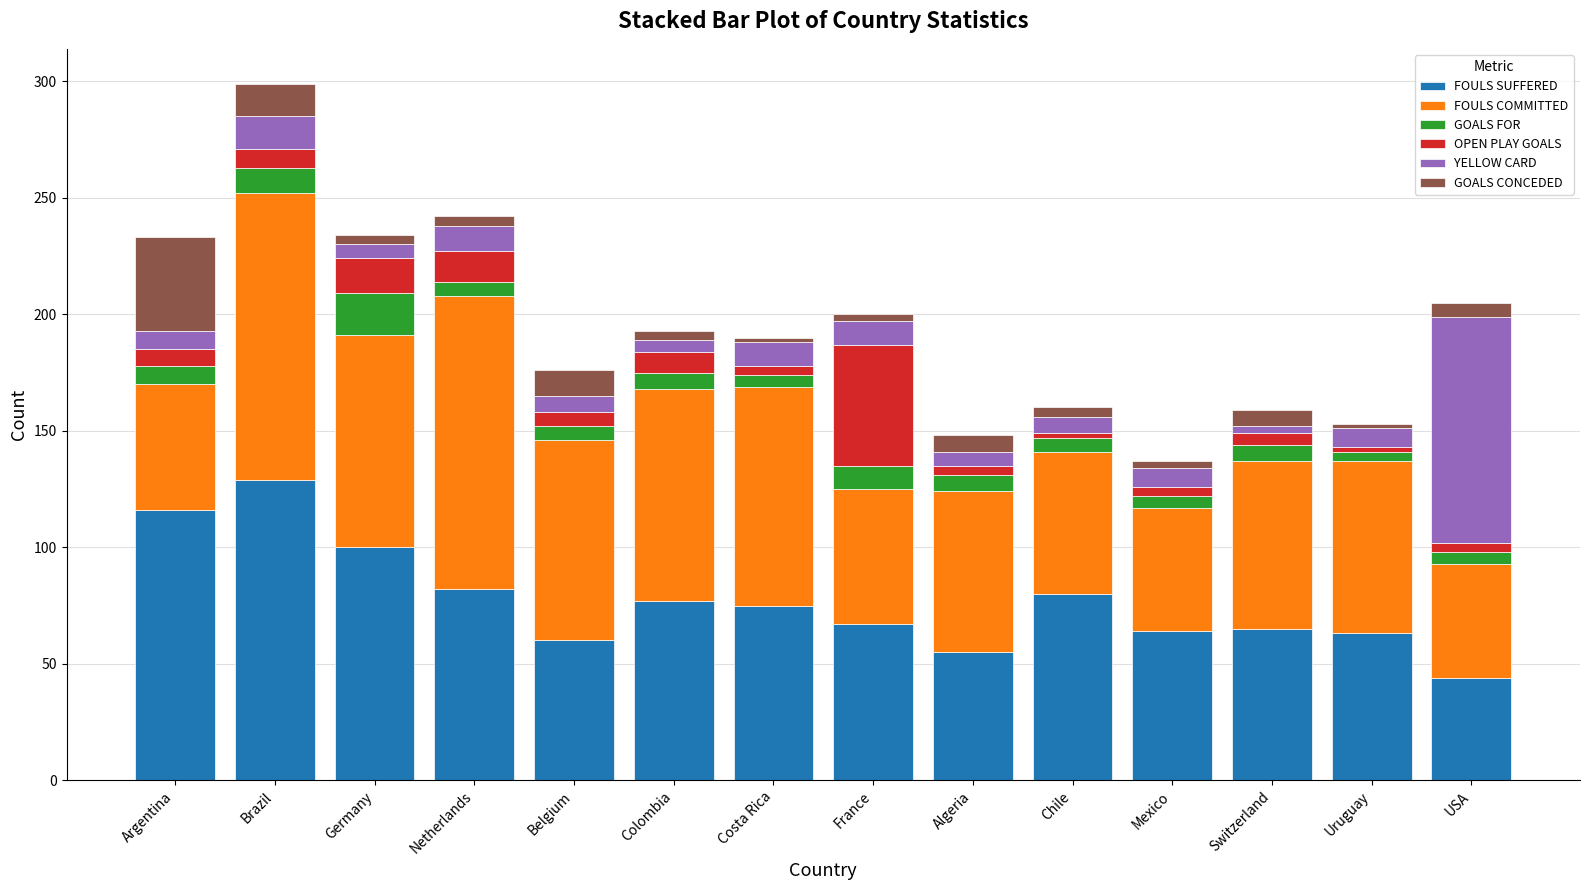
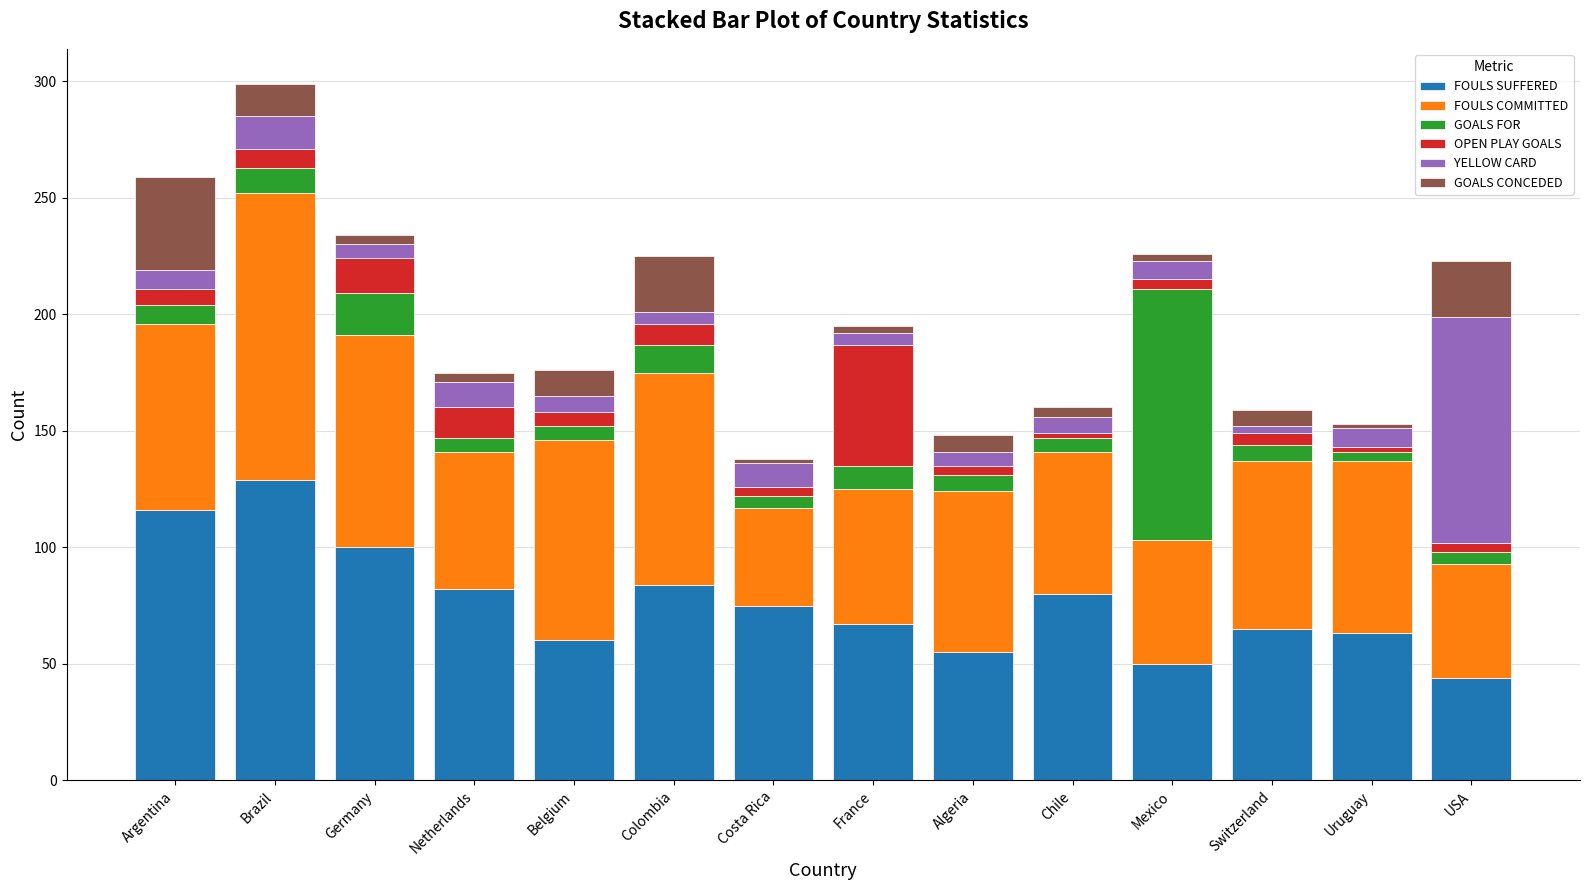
FOULS COMMITTED, Argentina: 54 -> 80
FOULS COMMITTED, Netherlands: 126 -> 59
FOULS SUFFERED, Colombia: 77 -> 84
GOALS FOR, Colombia: 7 -> 12
GOALS CONCEDED, Colombia: 4 -> 24
FOULS COMMITTED, Costa Rica: 94 -> 42
YELLOW CARD, France: 10 -> 5
FOULS SUFFERED, Mexico: 64 -> 50
GOALS FOR, Mexico: 5 -> 108
GOALS CONCEDED, USA: 6 -> 24
